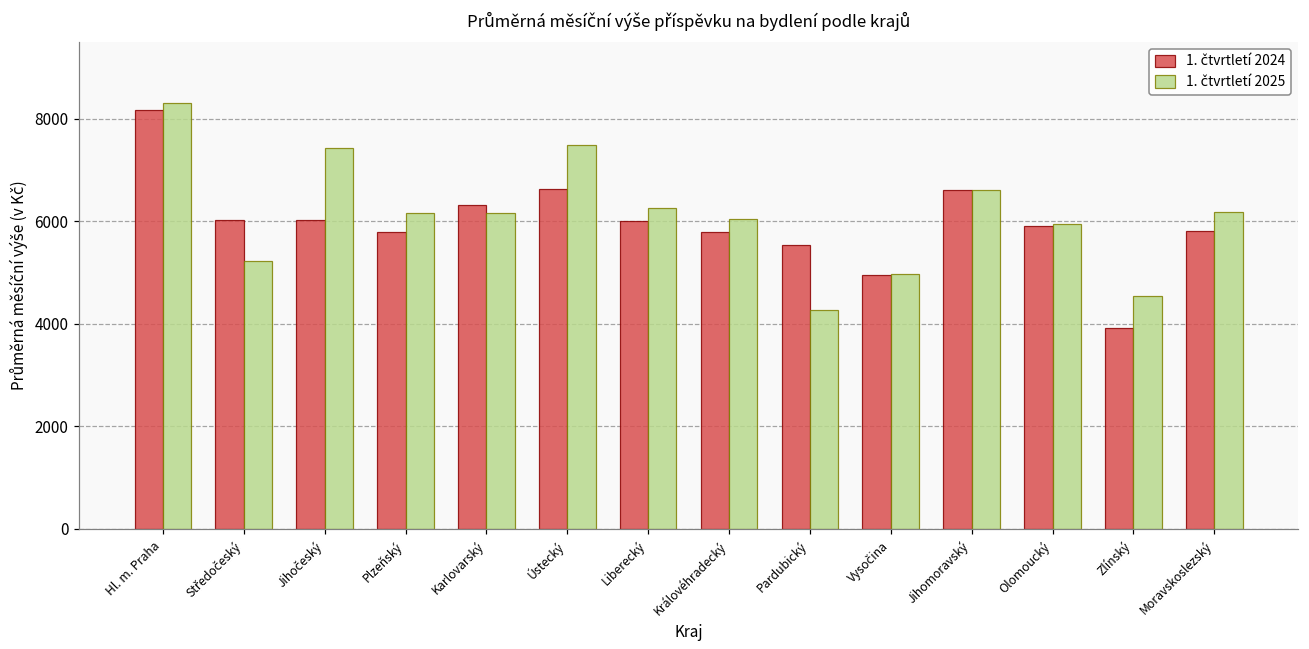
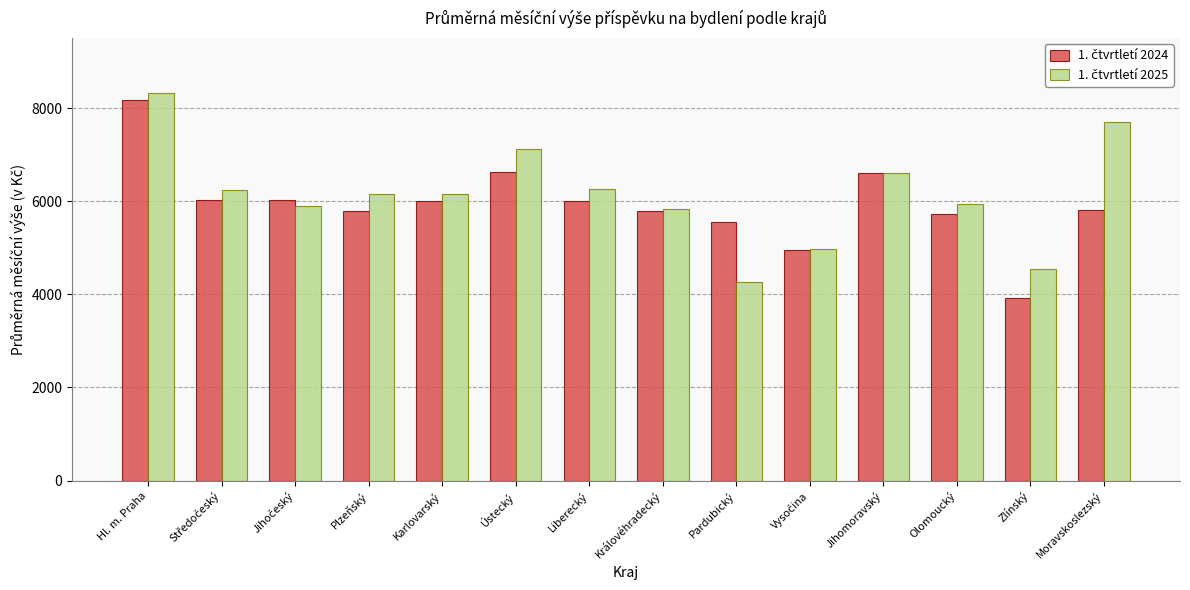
1. čtvrtletí 2025, Středočeský: 5200 -> 6200
1. čtvrtletí 2025, Jihočeský: 7400 -> 5900
1. čtvrtletí 2024, Karlovarský: 6300 -> 6000
1. čtvrtletí 2025, Ústecký: 7500 -> 7100
1. čtvrtletí 2025, Královéhradecký: 6000 -> 5800
1. čtvrtletí 2024, Olomoucký: 5900 -> 5700
1. čtvrtletí 2025, Moravskoslezský: 6200 -> 7700
